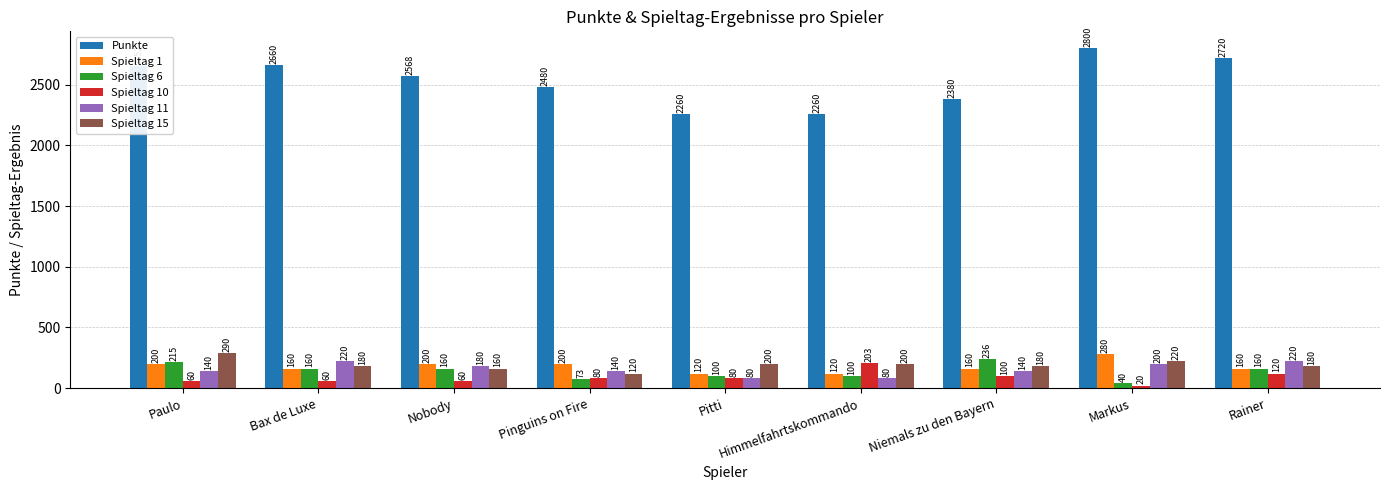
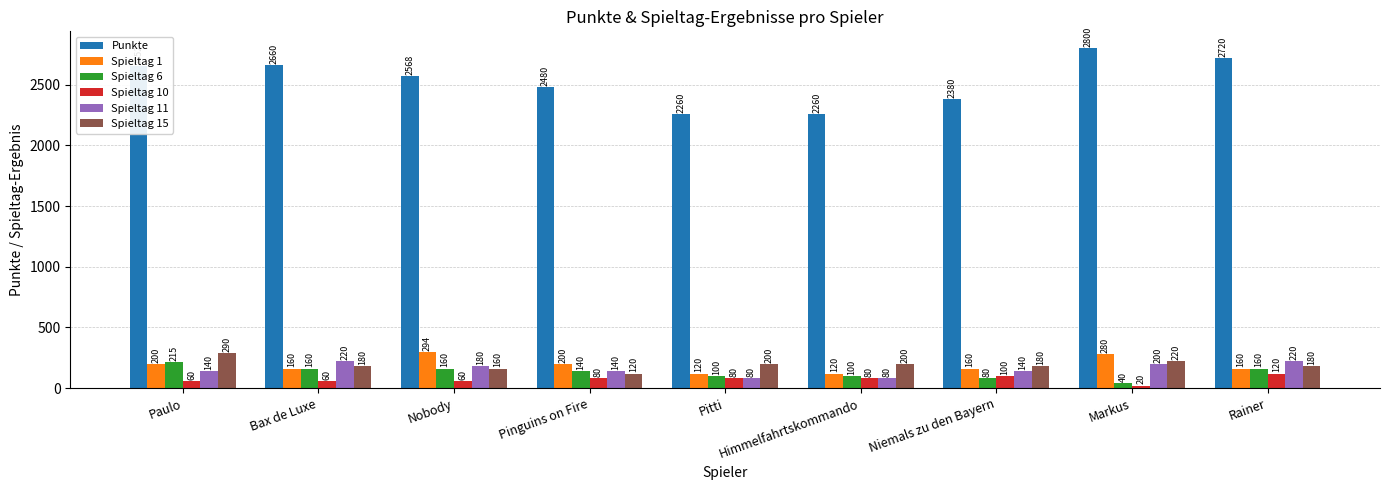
Spieltag 1, Nobody: 200 -> 294
Spieltag 6, Pinguins on Fire: 73 -> 140
Spieltag 10, Himmelfahrtskommando: 203 -> 80
Spieltag 6, Niemals zu den Bayern: 236 -> 80
